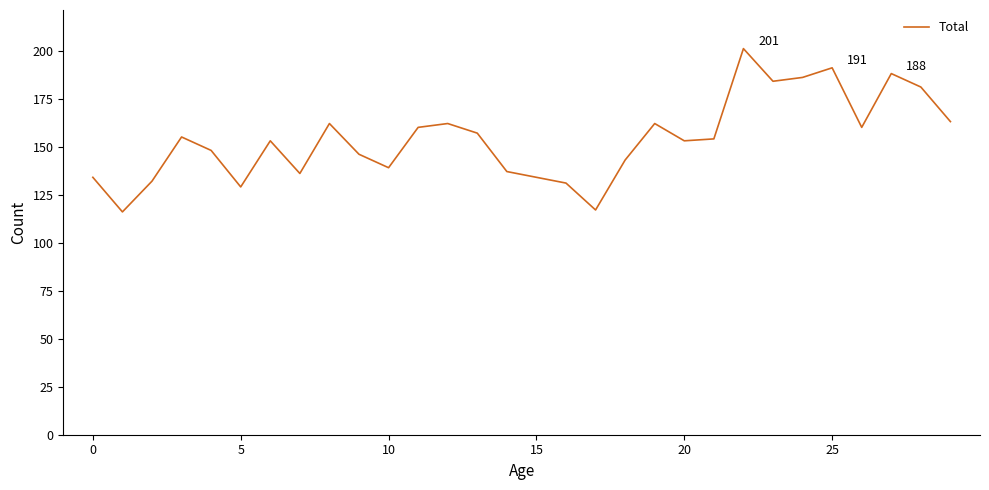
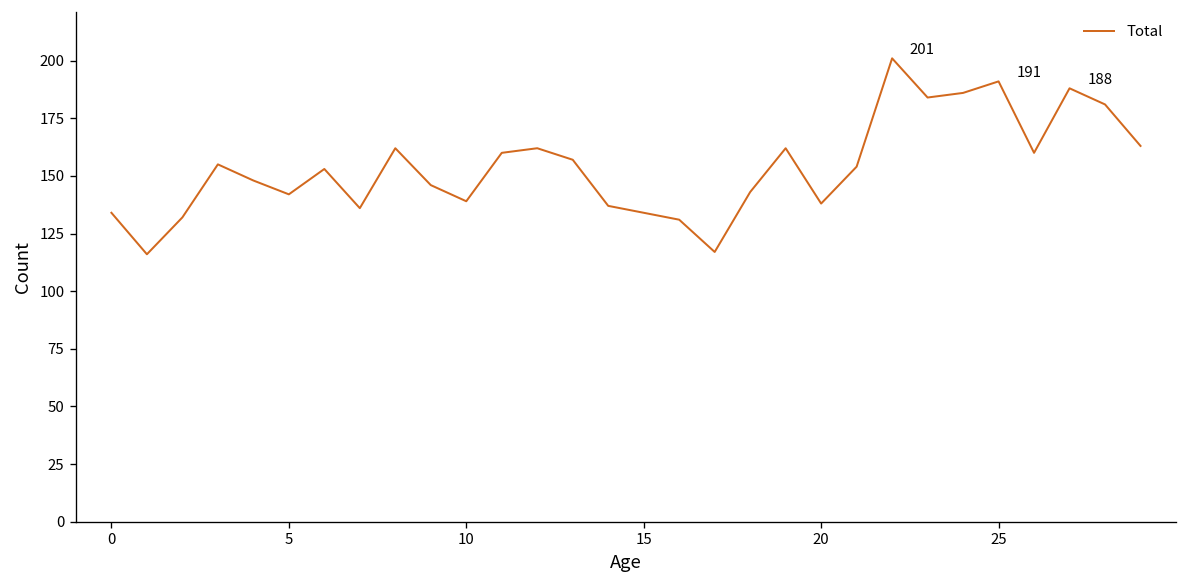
5: 129 -> 142
20: 153 -> 138
